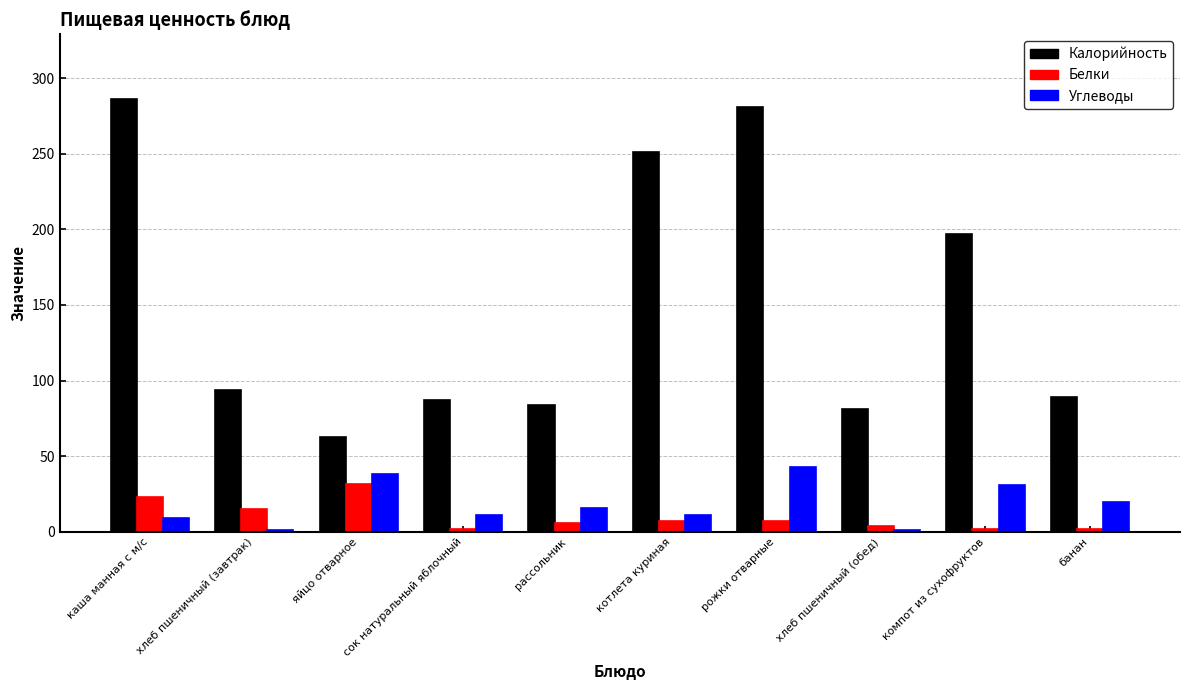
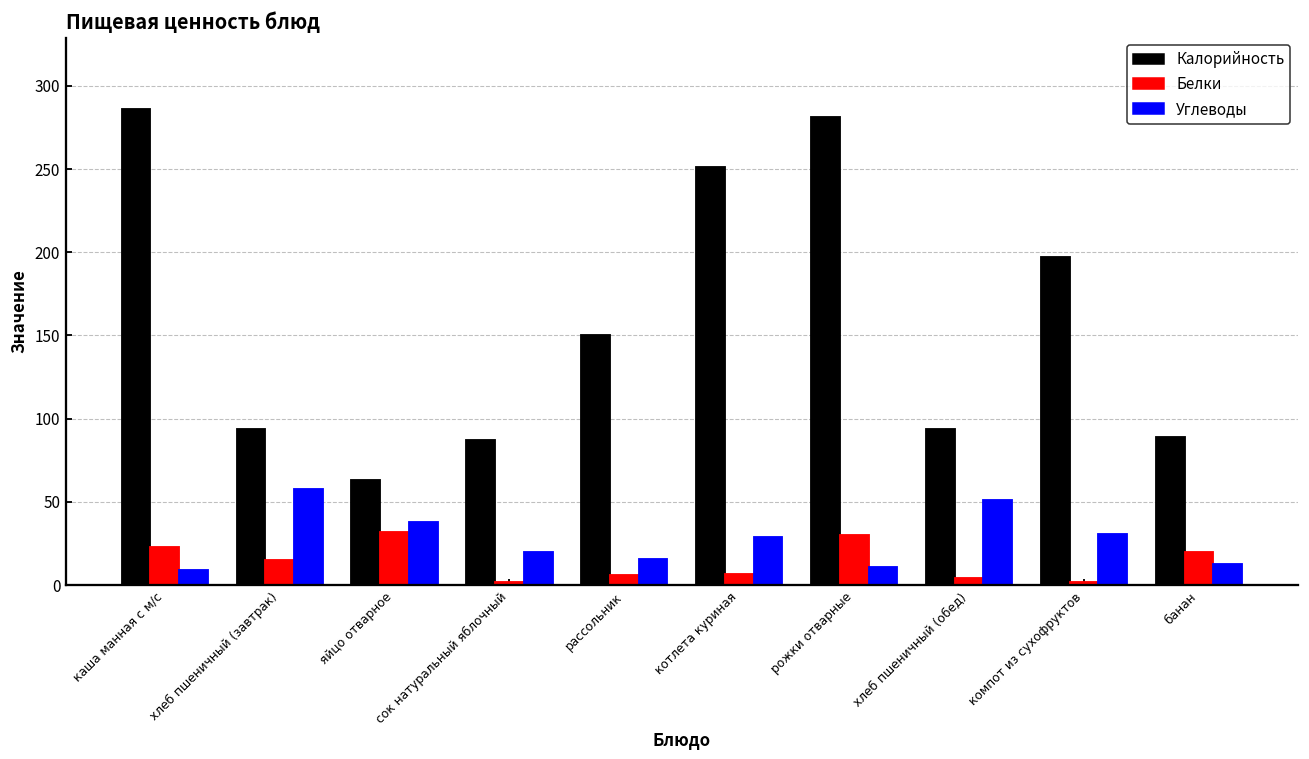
Углеводы, хлеб пшеничный (завтрак): 1 -> 58
Углеводы, сок натуральный яблочный: 11 -> 20
Калорийность, рассольник: 84 -> 150
Углеводы, котлета куриная: 11 -> 29
Белки, рожки отварные: 7 -> 30
Углеводы, рожки отварные: 43 -> 11
Калорийность, хлеб пшеничный (обед): 81 -> 94
Углеводы, хлеб пшеничный (обед): 1 -> 51
Белки, банан: 2 -> 20
Углеводы, банан: 20 -> 13
